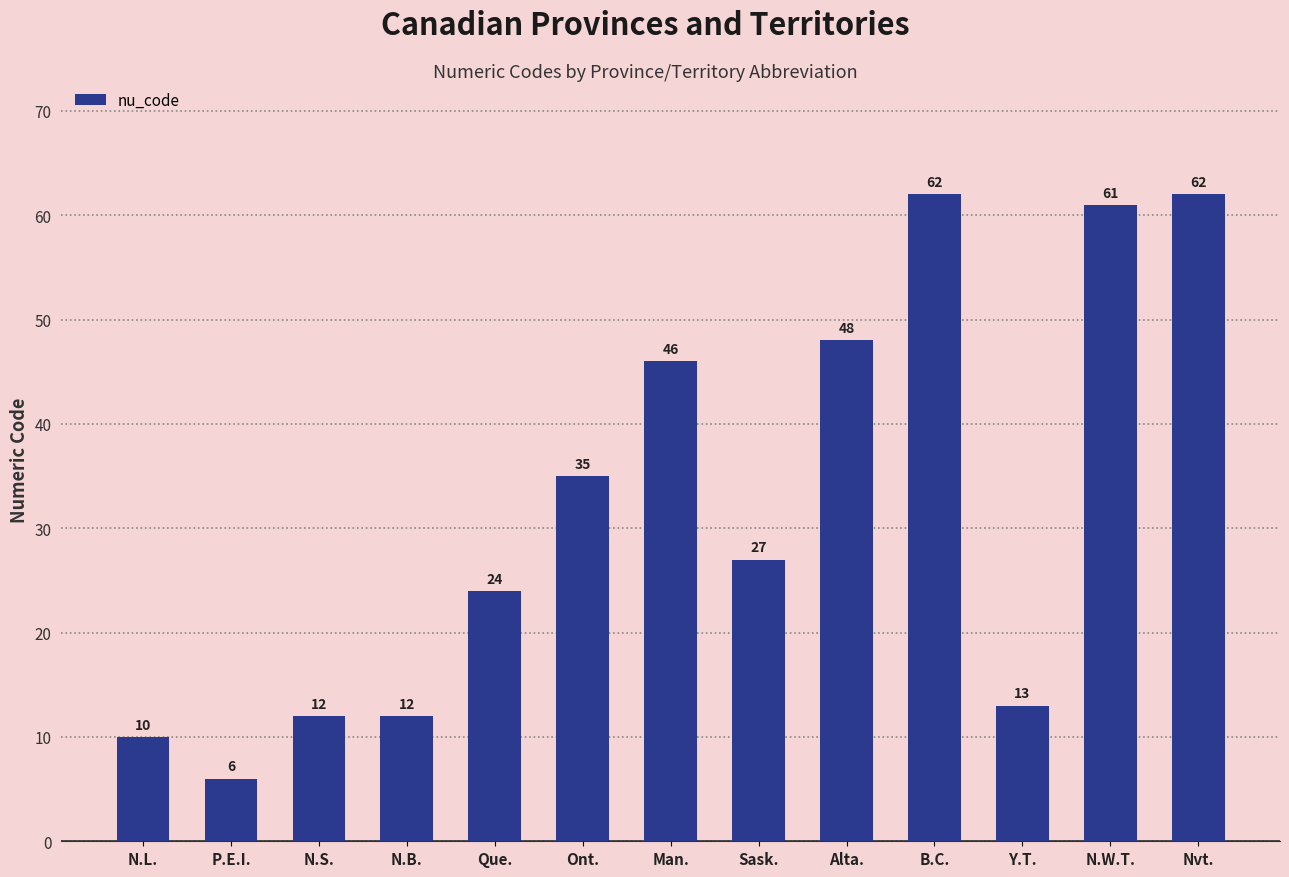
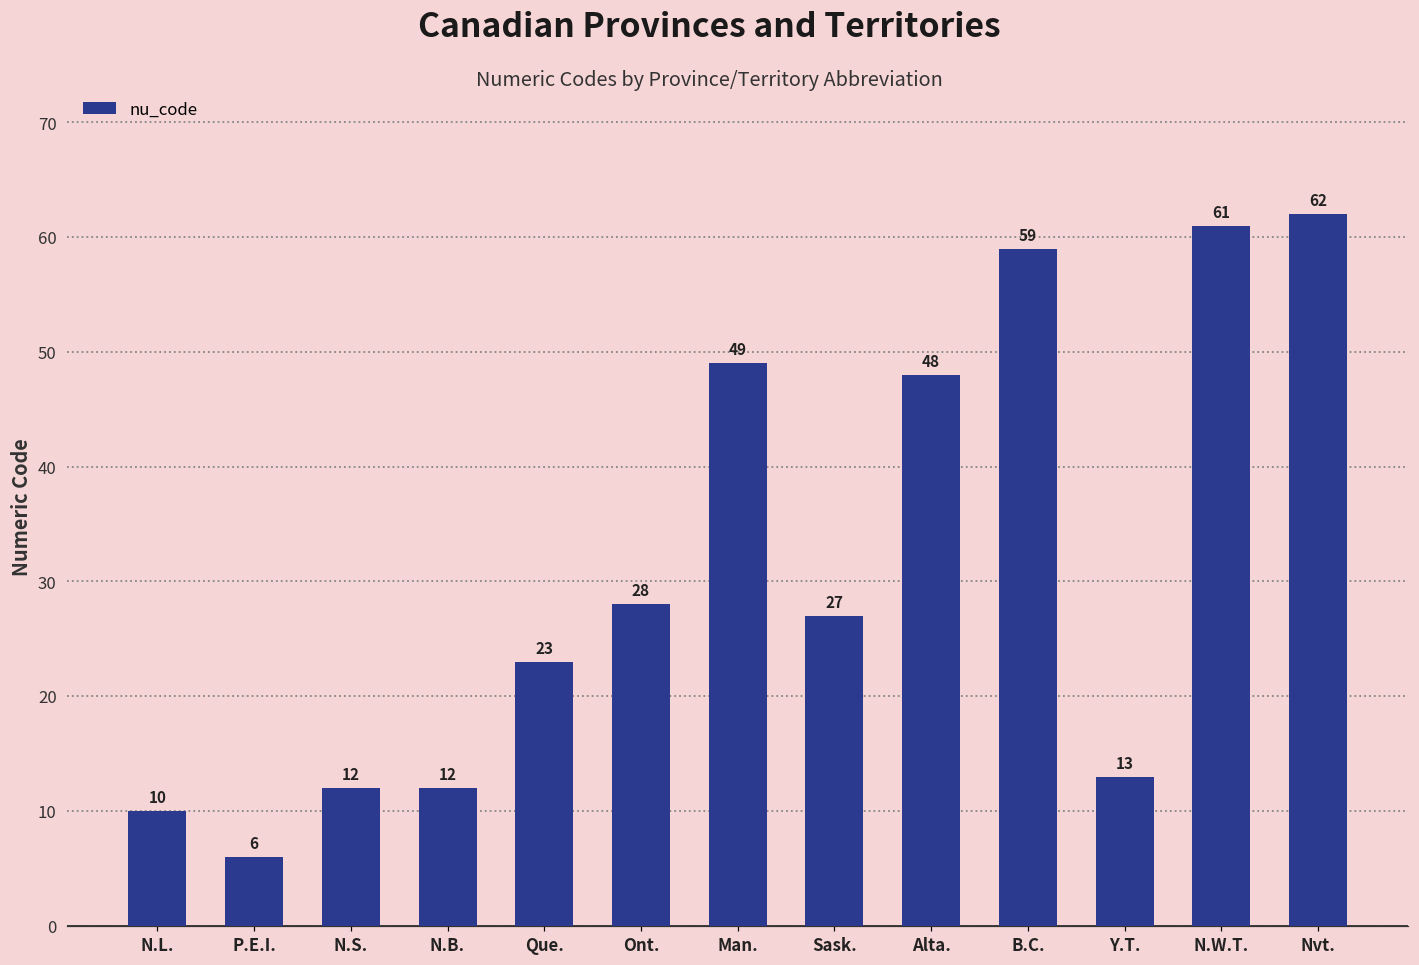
Que.: 24 -> 23
Ont.: 35 -> 28
Man.: 46 -> 49
B.C.: 62 -> 59
